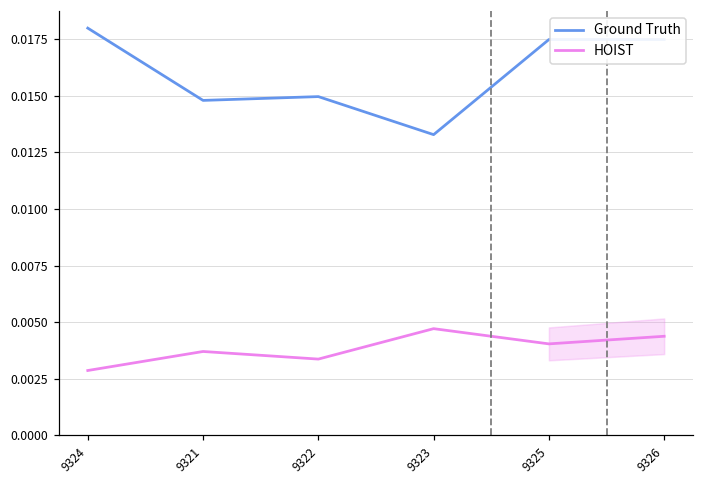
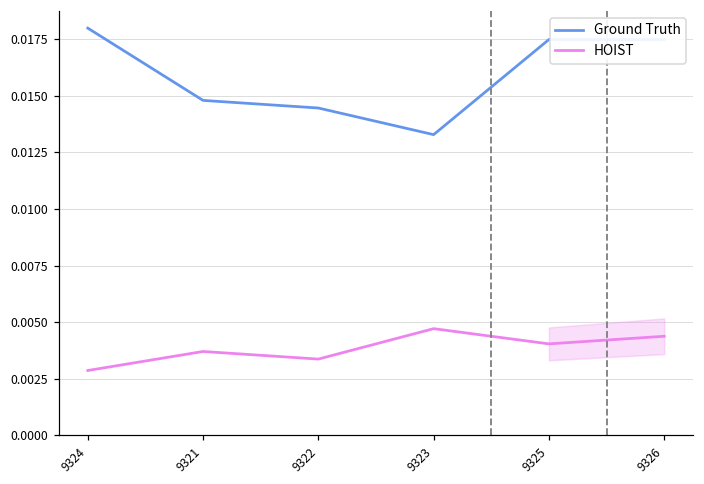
Ground Truth, 9322: 0.0150 -> 0.0145
